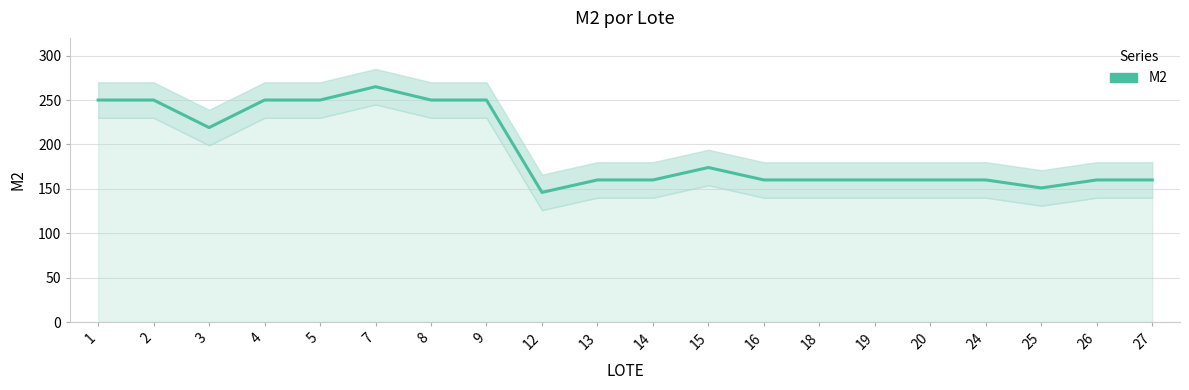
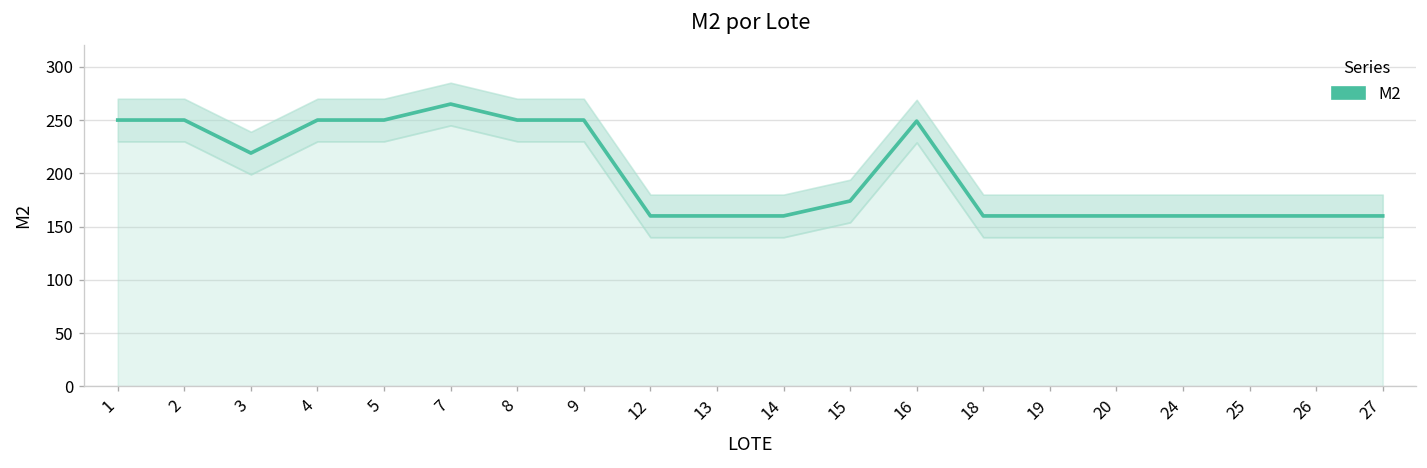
M2, 12: 150 -> 160
M2, 16: 160 -> 250
M2, 25: 150 -> 160
